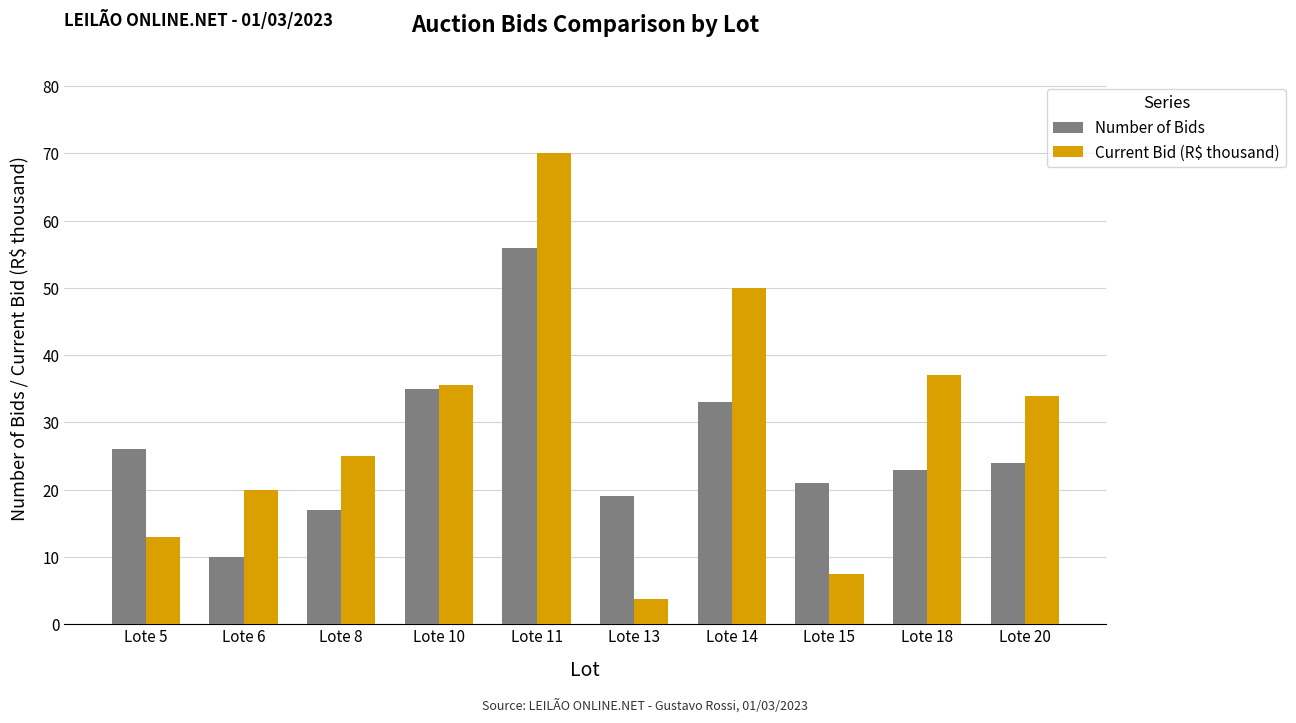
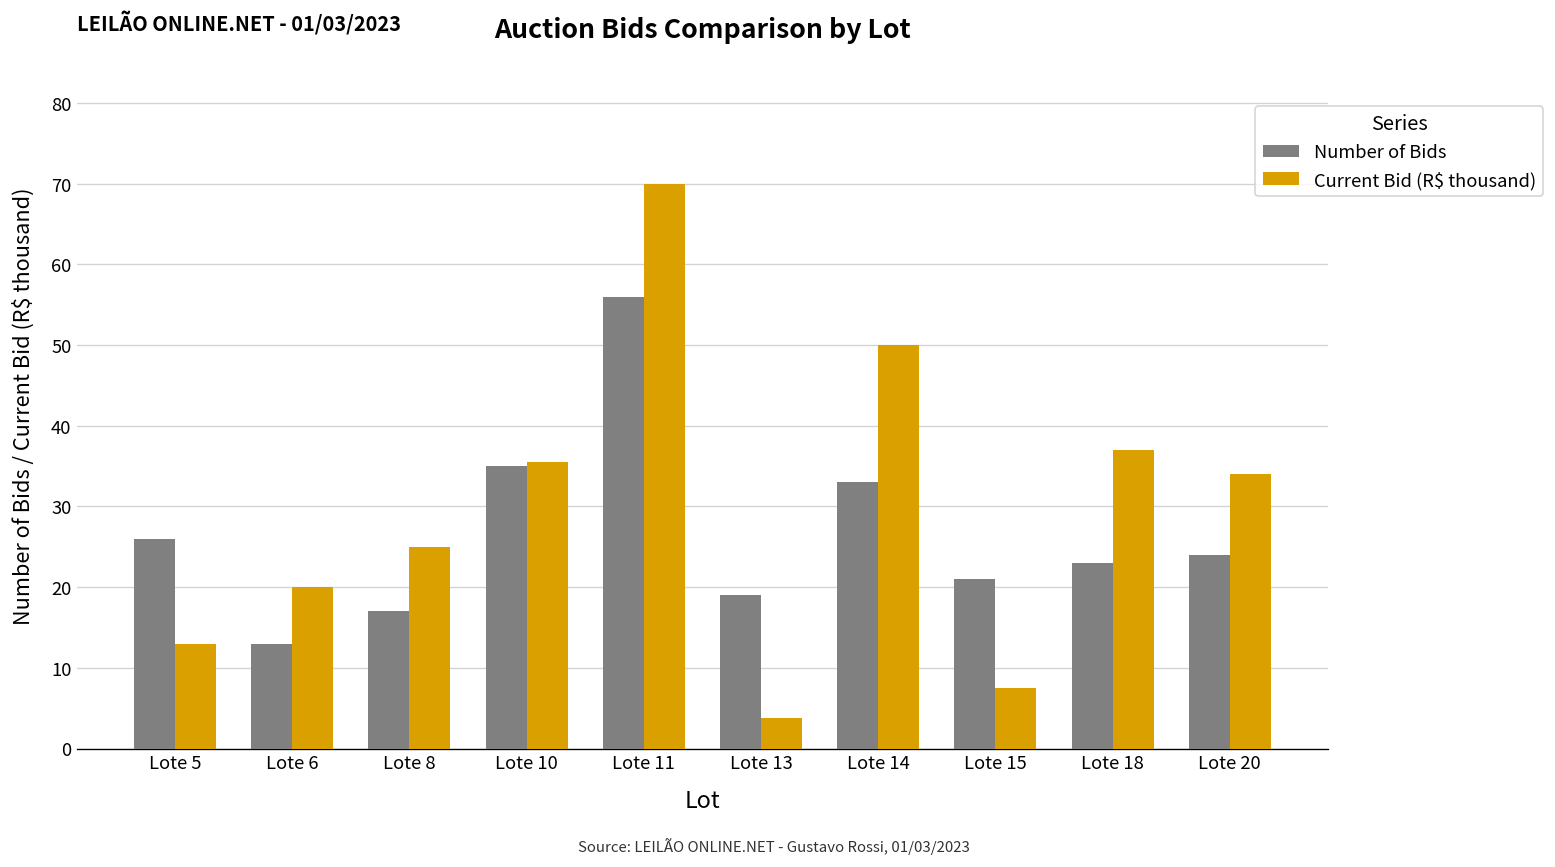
Number of Bids, Lote 6: 10 -> 13
